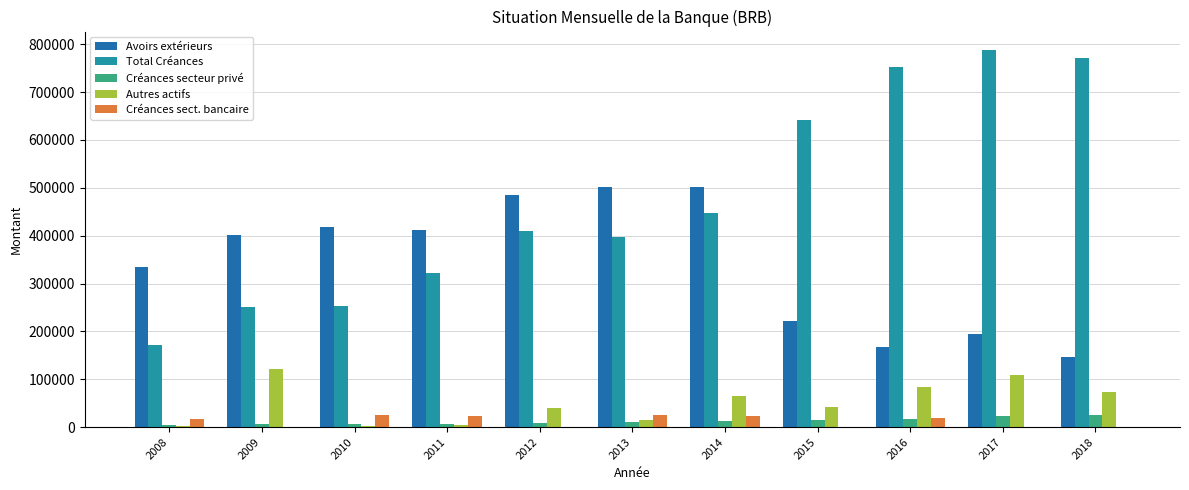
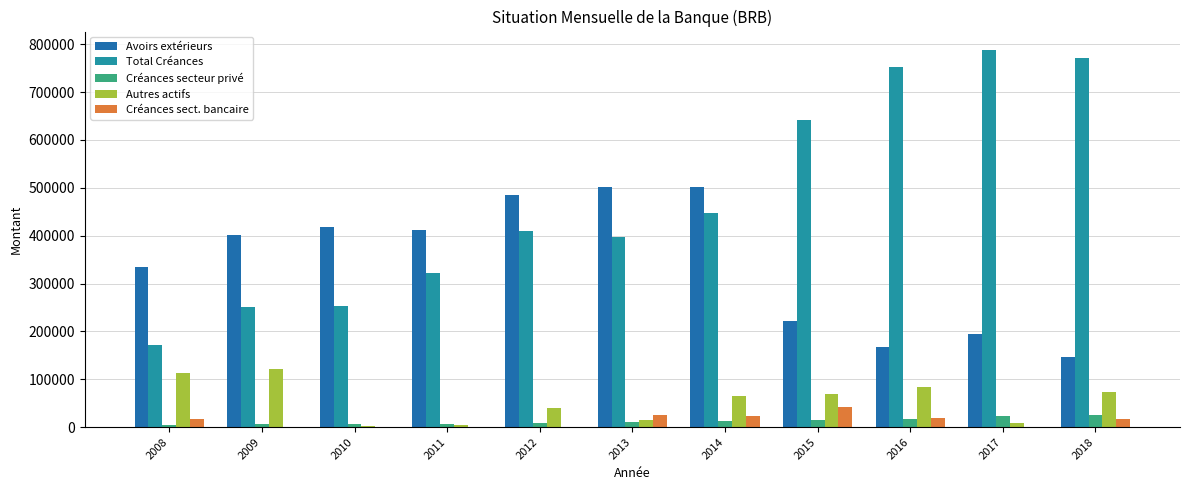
Autres actifs, 2008: 0 -> 110000
Créances sect. bancaire, 2010: 30000 -> 0
Créances sect. bancaire, 2011: 20000 -> 0
Autres actifs, 2015: 40000 -> 70000
Créances sect. bancaire, 2015: 0 -> 40000
Autres actifs, 2017: 110000 -> 10000
Créances sect. bancaire, 2018: 0 -> 20000
